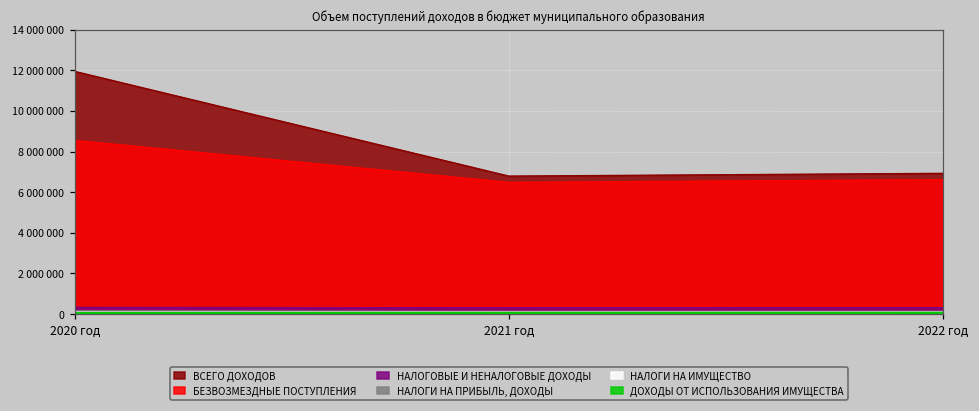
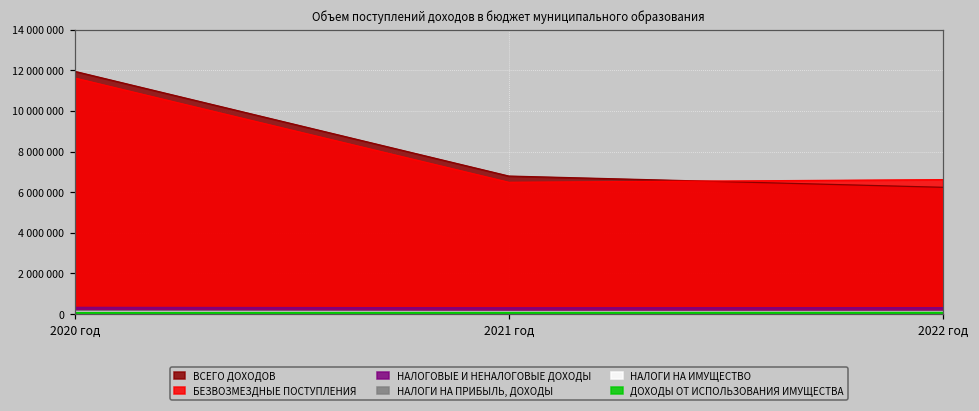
БЕЗВОЗМЕЗДНЫЕ ПОСТУПЛЕНИЯ, 2020 год: 8600000 -> 11600000
ВСЕГО ДОХОДОВ, 2022 год: 6900000 -> 6200000
